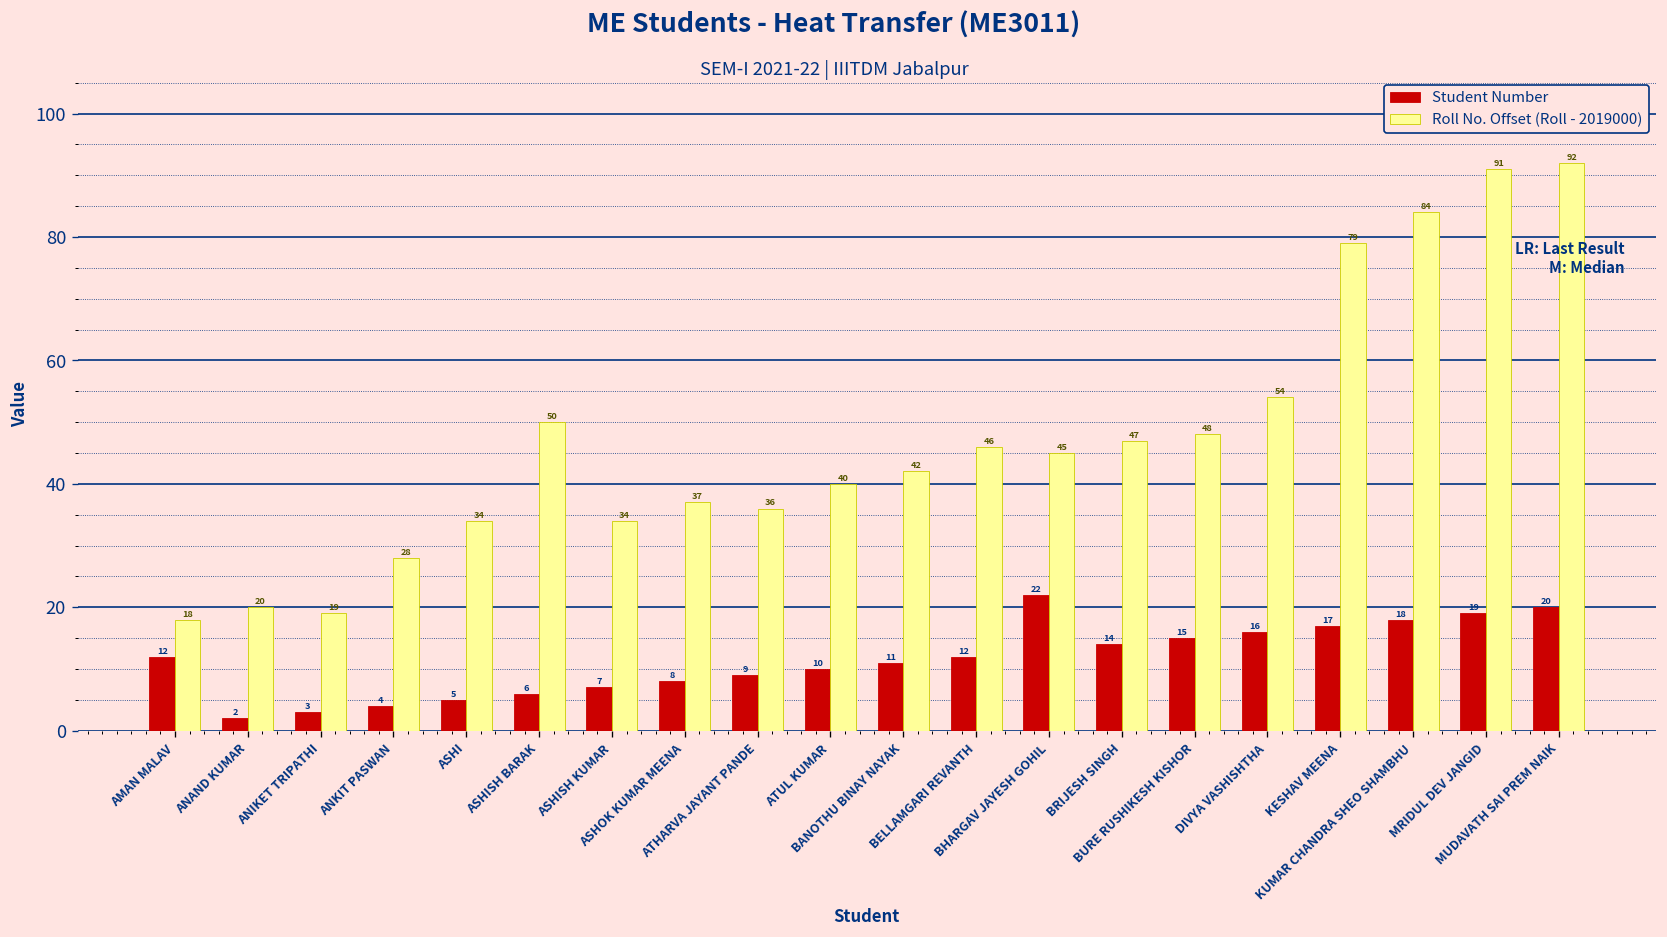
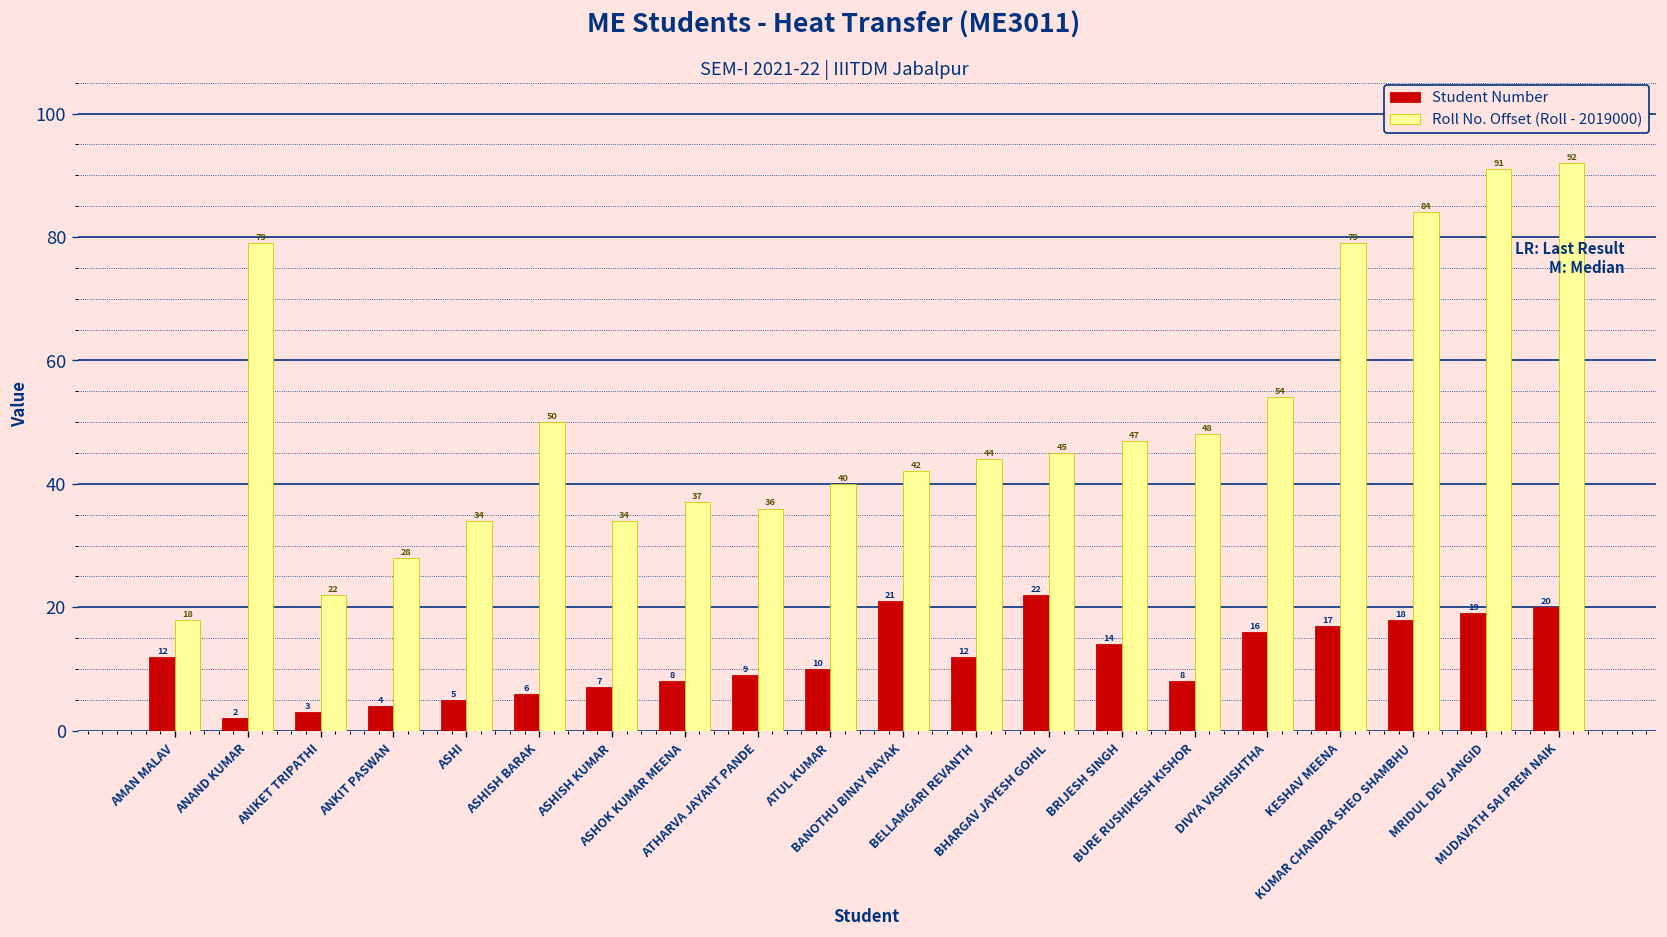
Roll No. Offset (Roll - 2019000), ANAND KUMAR: 20 -> 79
Roll No. Offset (Roll - 2019000), ANIKET TRIPATHI: 19 -> 22
Student Number, BANOTHU BINAY NAYAK: 11 -> 21
Roll No. Offset (Roll - 2019000), BELLAMGARI REVANTH: 46 -> 44
Student Number, BURE RUSHIKESH KISHOR: 15 -> 8
